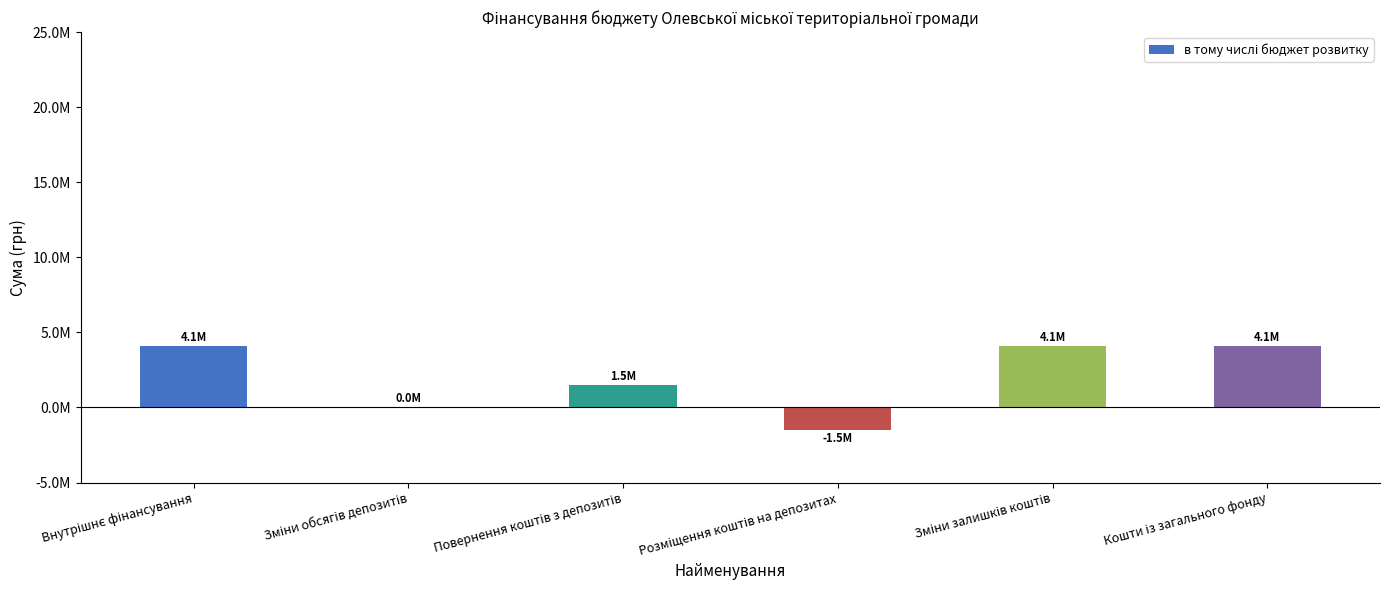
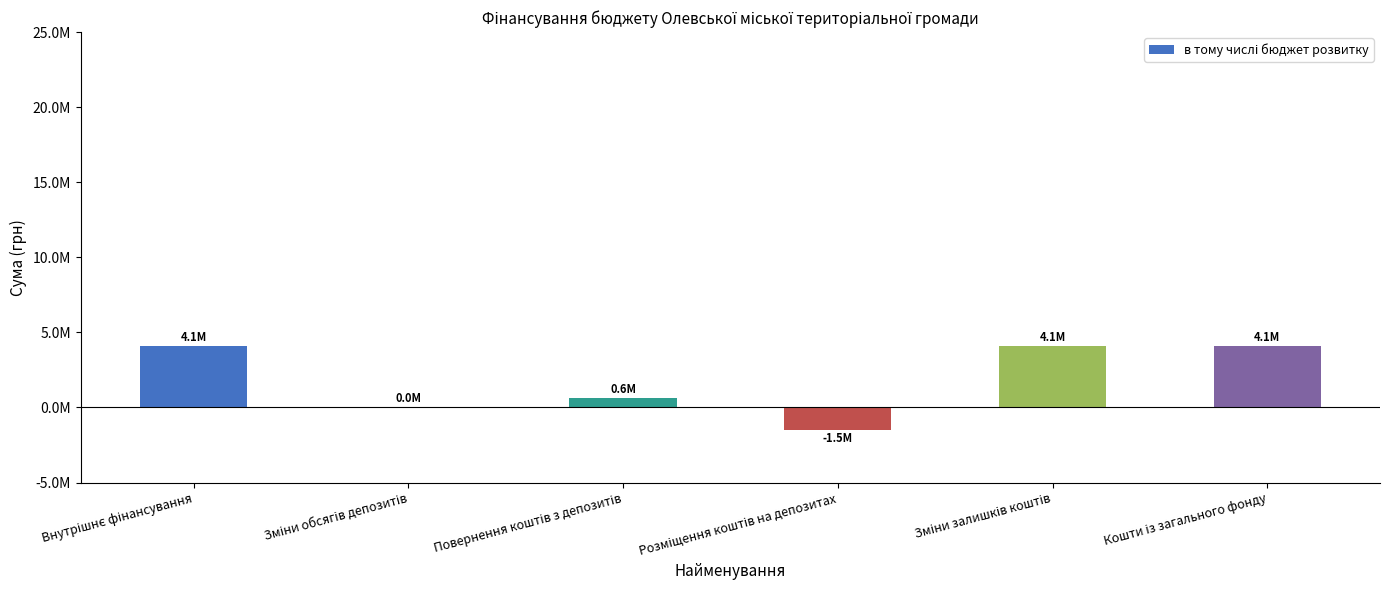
Повернення коштів з депозитів: 1.5M -> 0.6M
